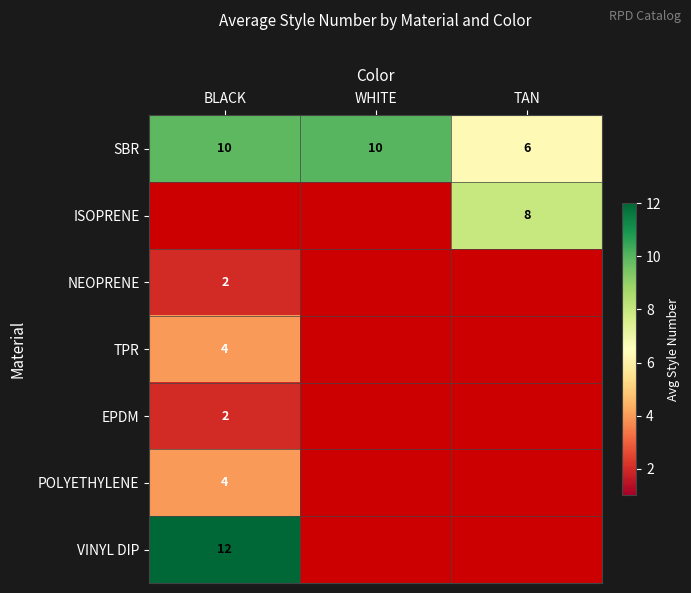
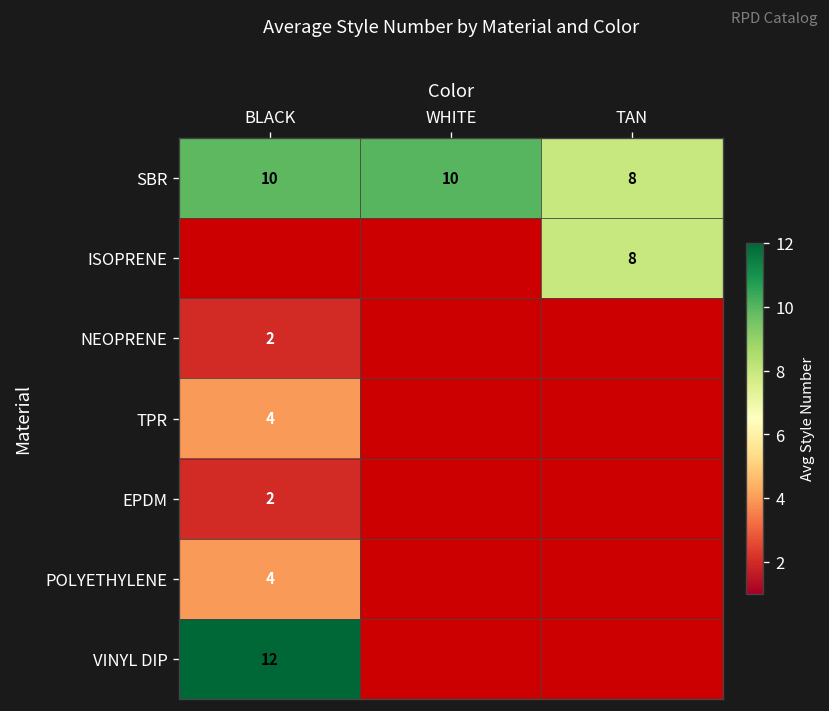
SBR, TAN: 6 -> 8
